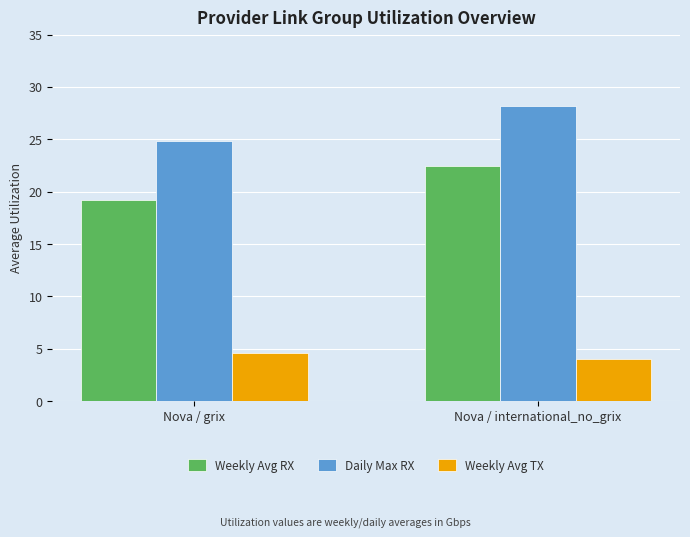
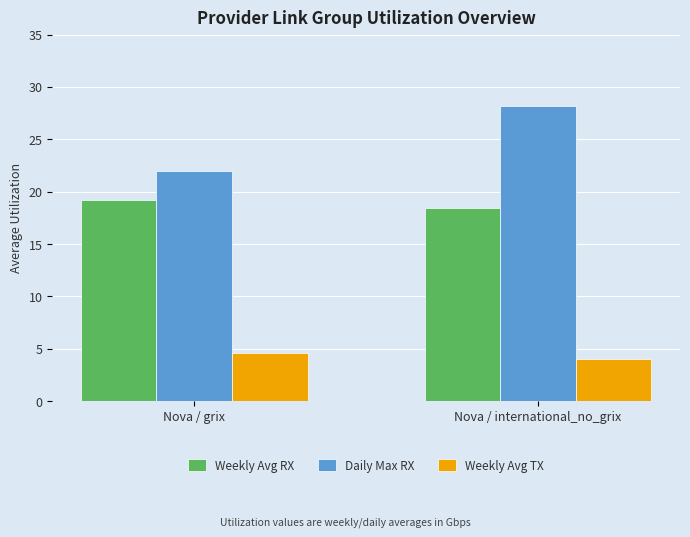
Daily Max RX, Nova / grix: 24.9 -> 21.9
Weekly Avg RX, Nova / international_no_grix: 22.5 -> 18.5
